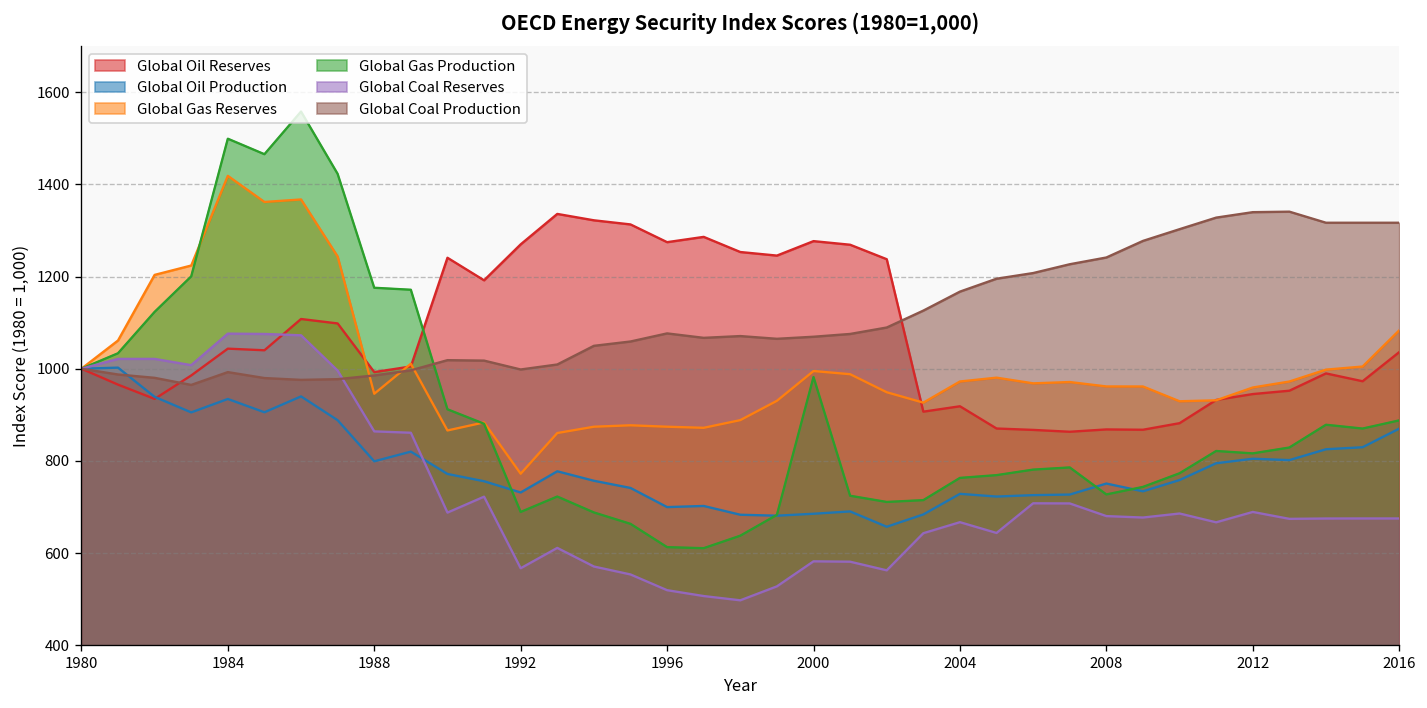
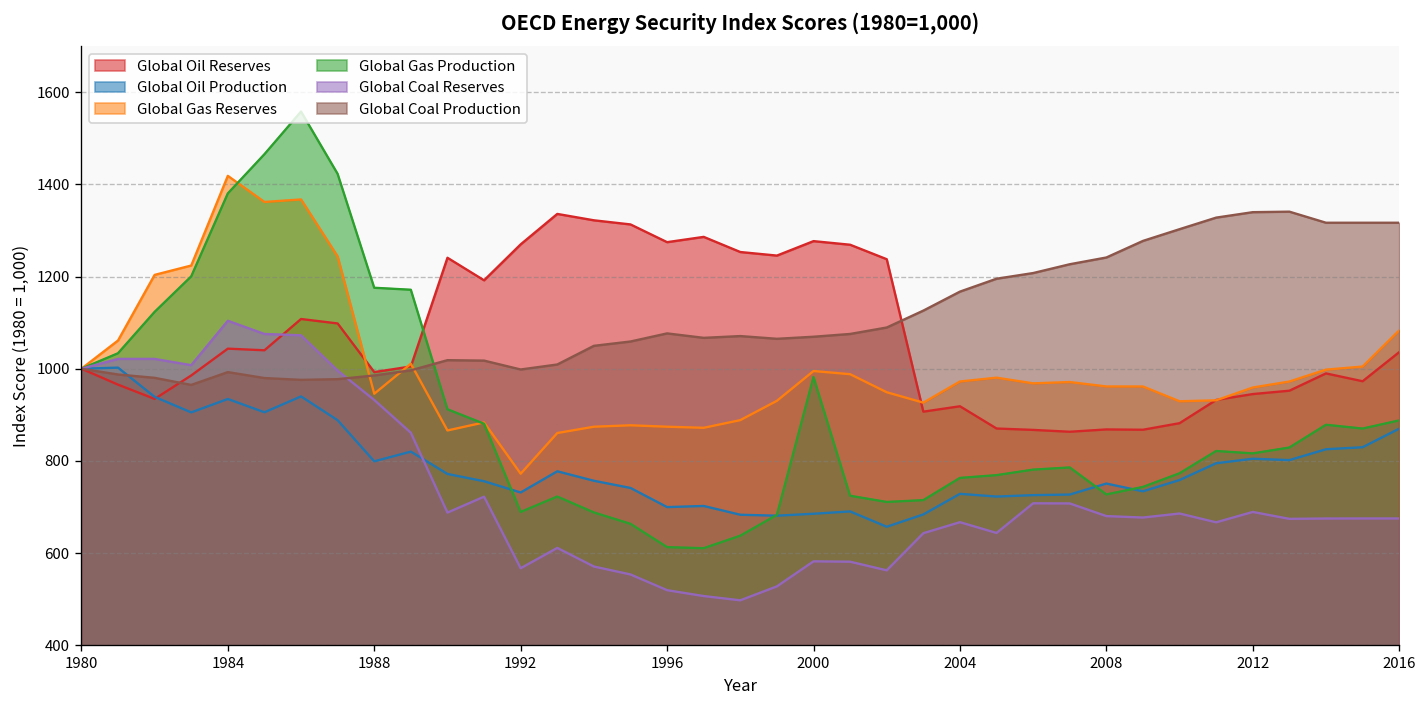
Global Gas Production, 1984: 1500 -> 1380
Global Coal Reserves, 1984: 1080 -> 1100
Global Coal Reserves, 1988: 860 -> 930
